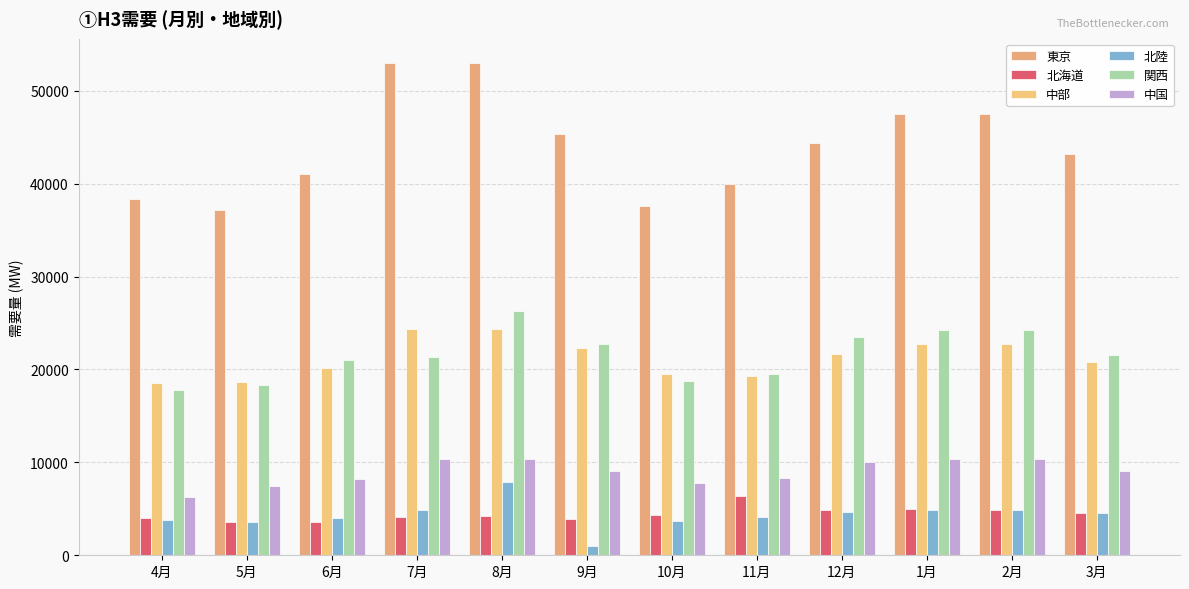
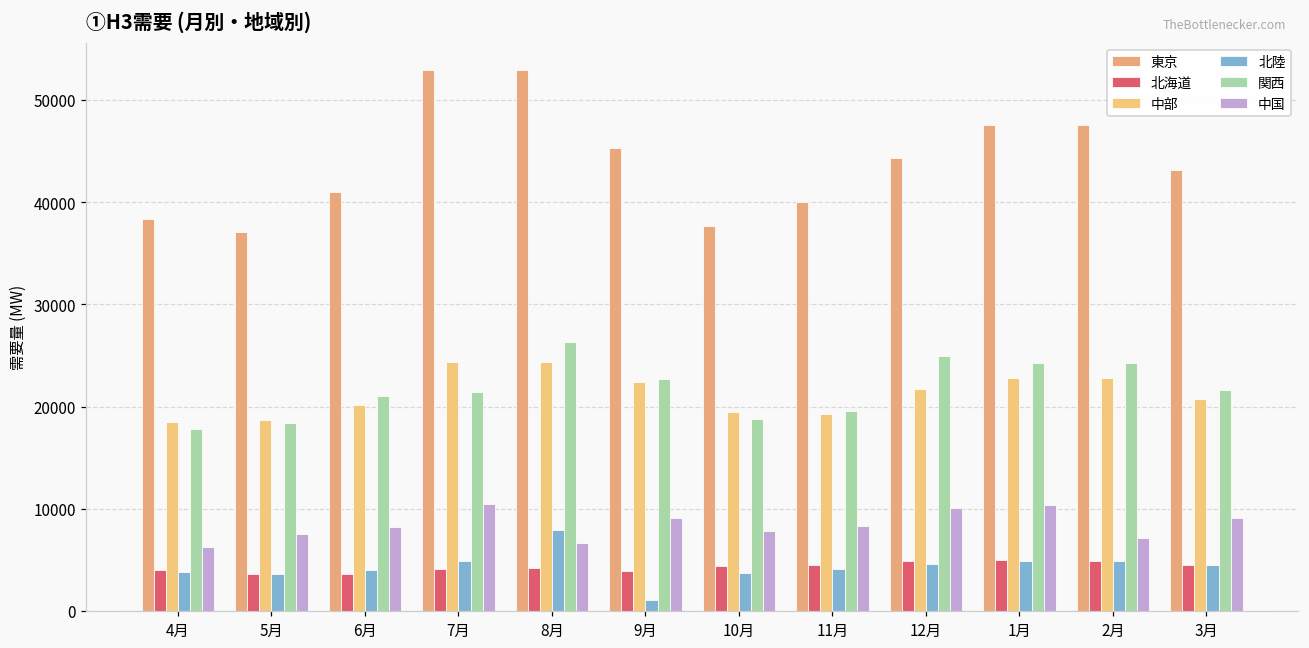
中国, 8月: 10000 -> 7000
北海道, 11月: 6000 -> 5000
関西, 12月: 24000 -> 25000
中国, 2月: 10000 -> 7000
